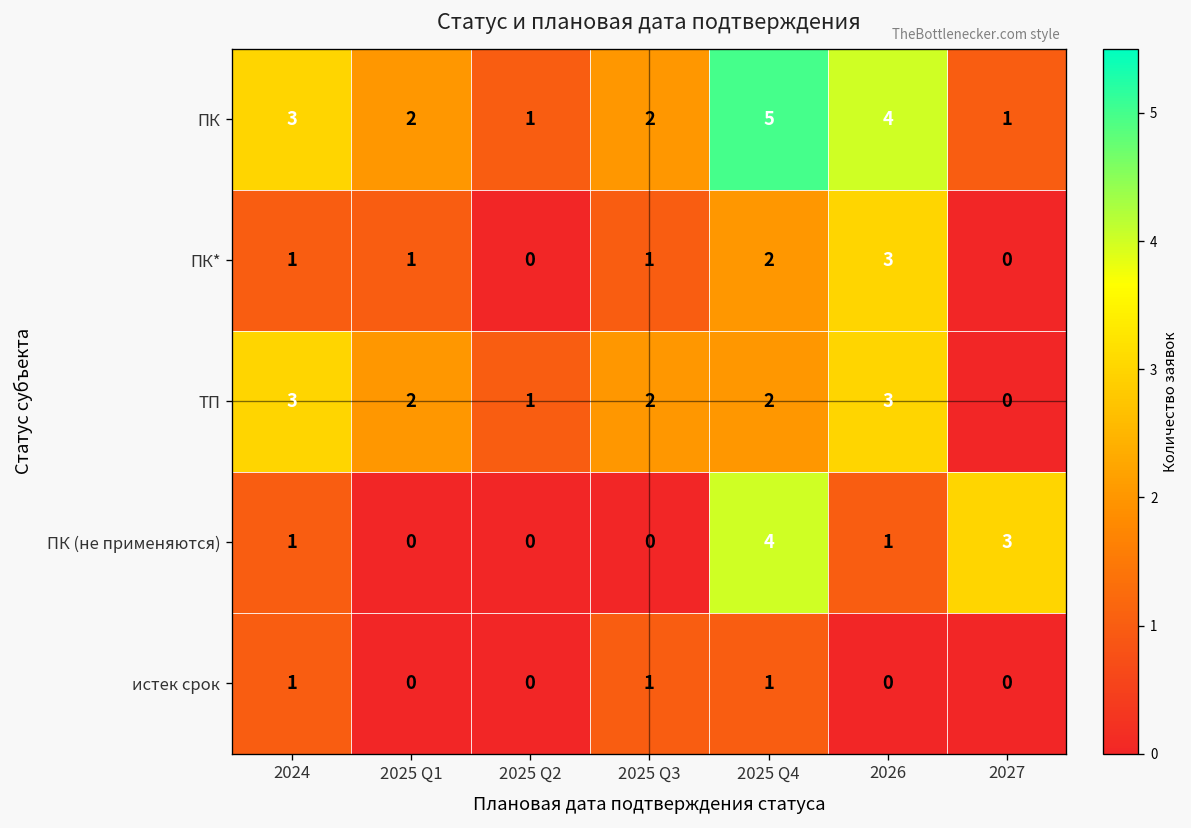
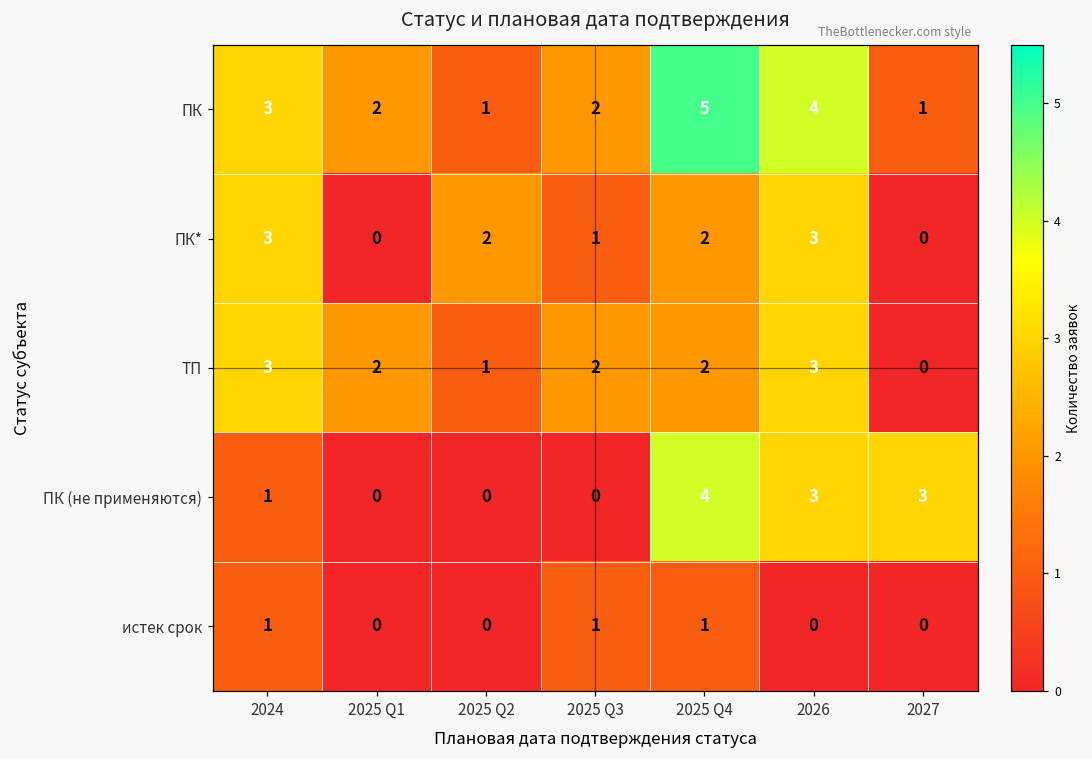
ПК*, 2024: 1 -> 3
ПК*, 2025 Q1: 1 -> 0
ПК*, 2025 Q2: 0 -> 2
ПК (не применяются), 2026: 1 -> 3
